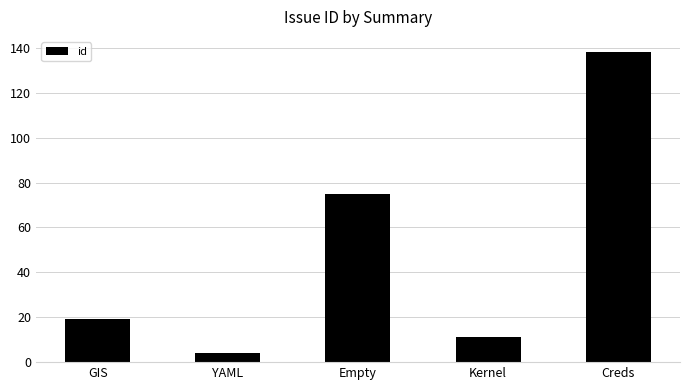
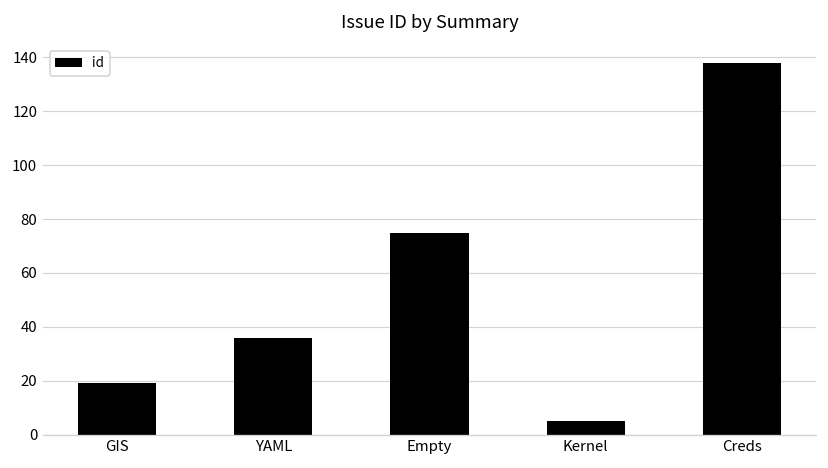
YAML: 4 -> 36
Kernel: 11 -> 5
